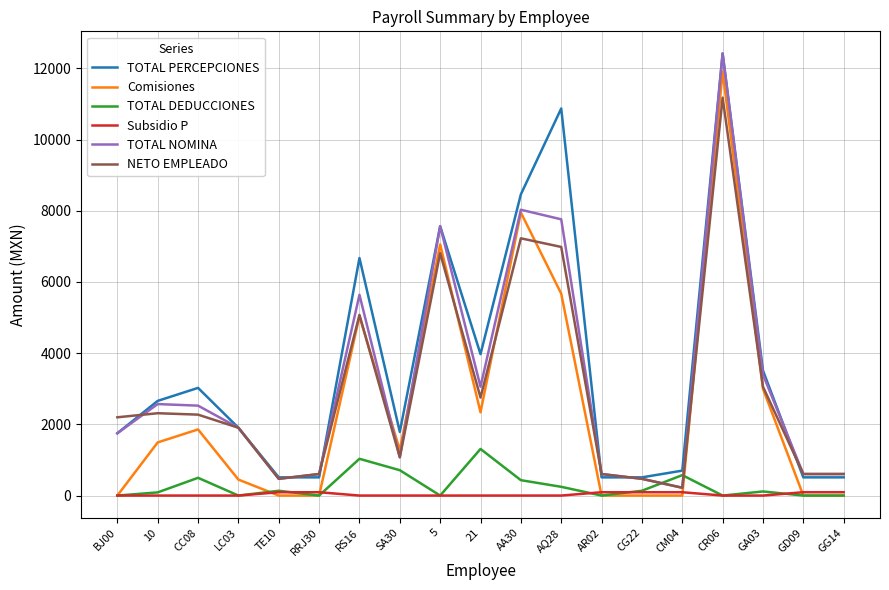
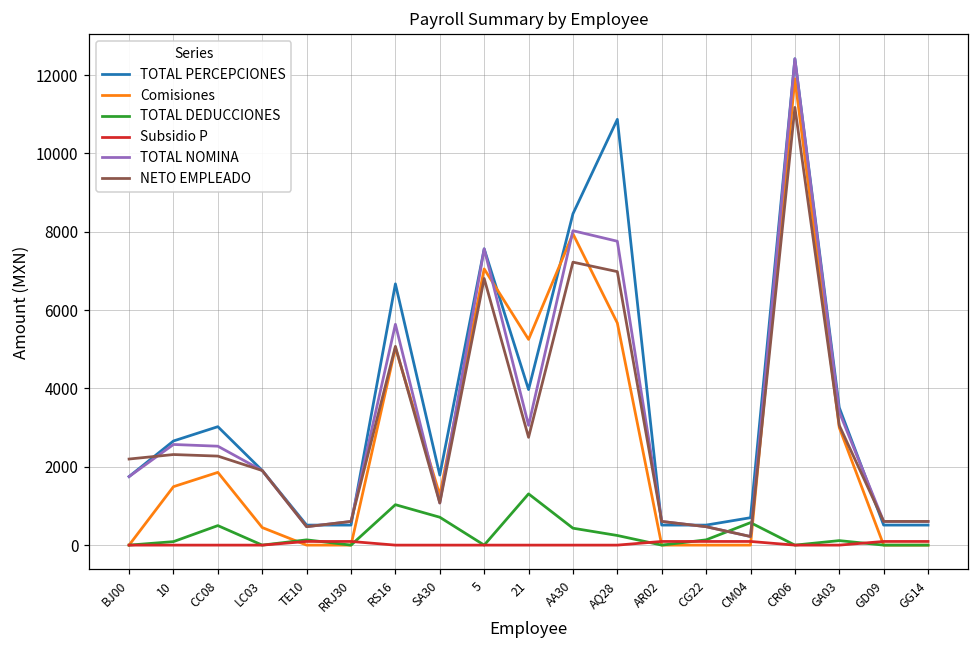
Comisiones, 21: 2300 -> 5300
